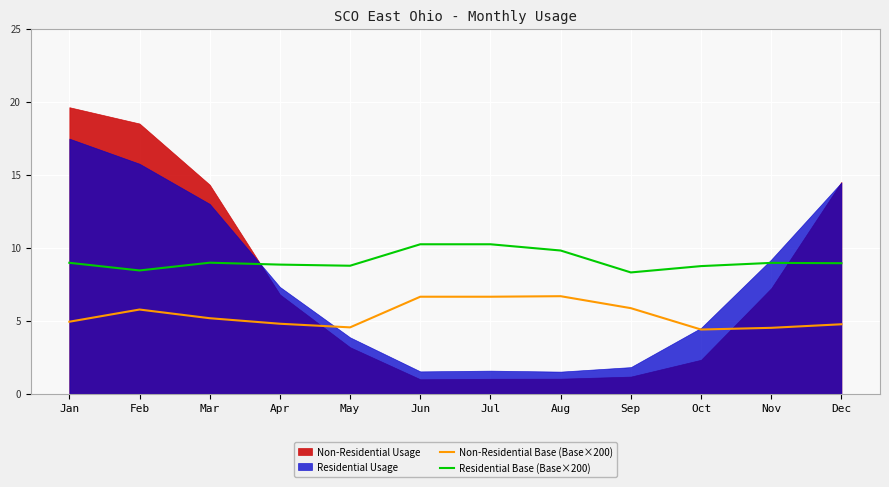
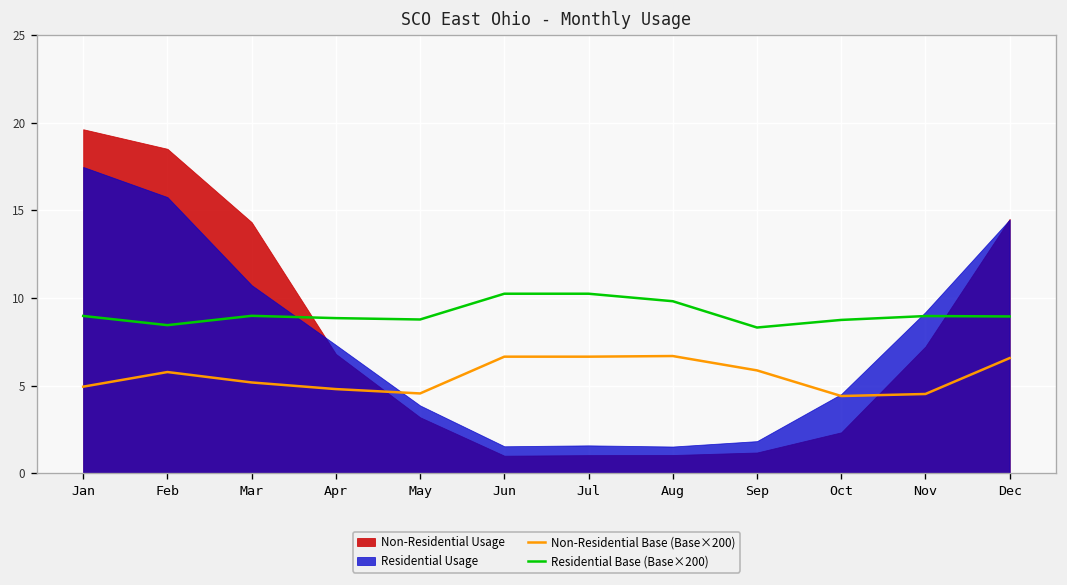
Residential Usage, Mar: 13.0 -> 10.7
Non-Residential Base (Base×200), Dec: 4.8 -> 6.6
